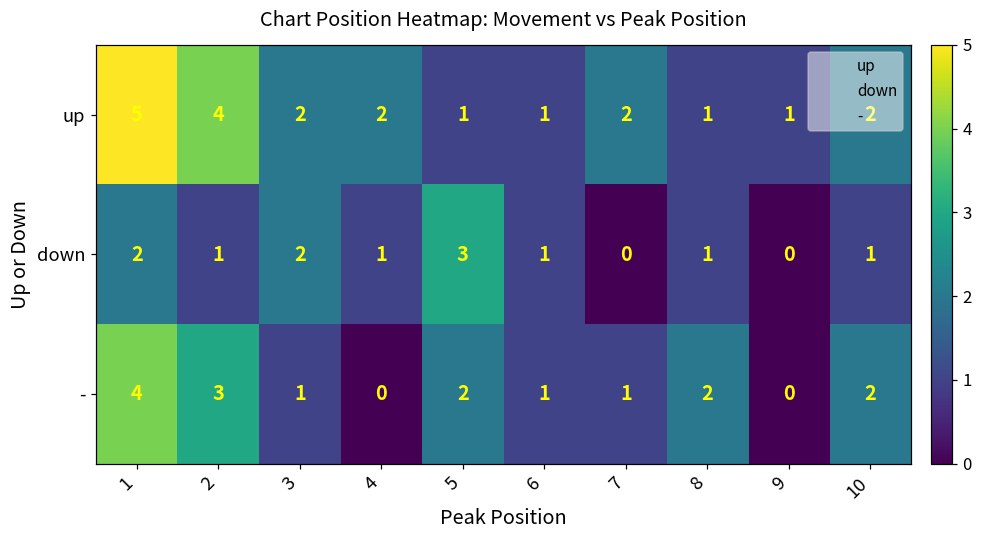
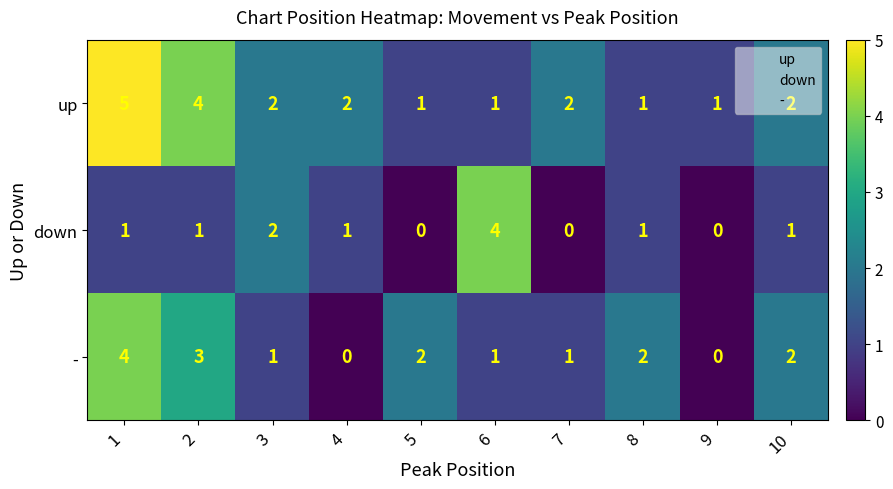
down, 1: 2 -> 1
down, 5: 3 -> 0
down, 6: 1 -> 4
